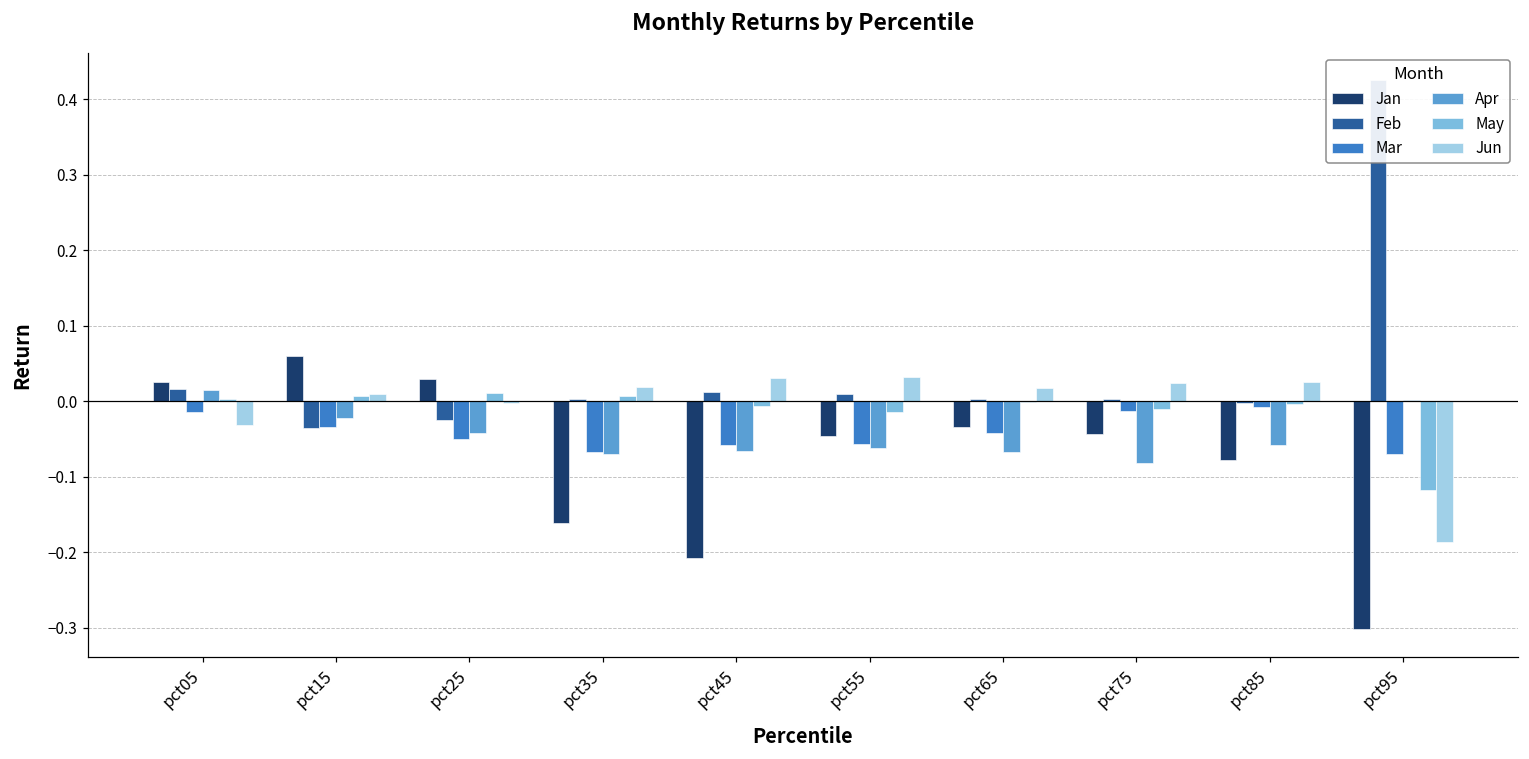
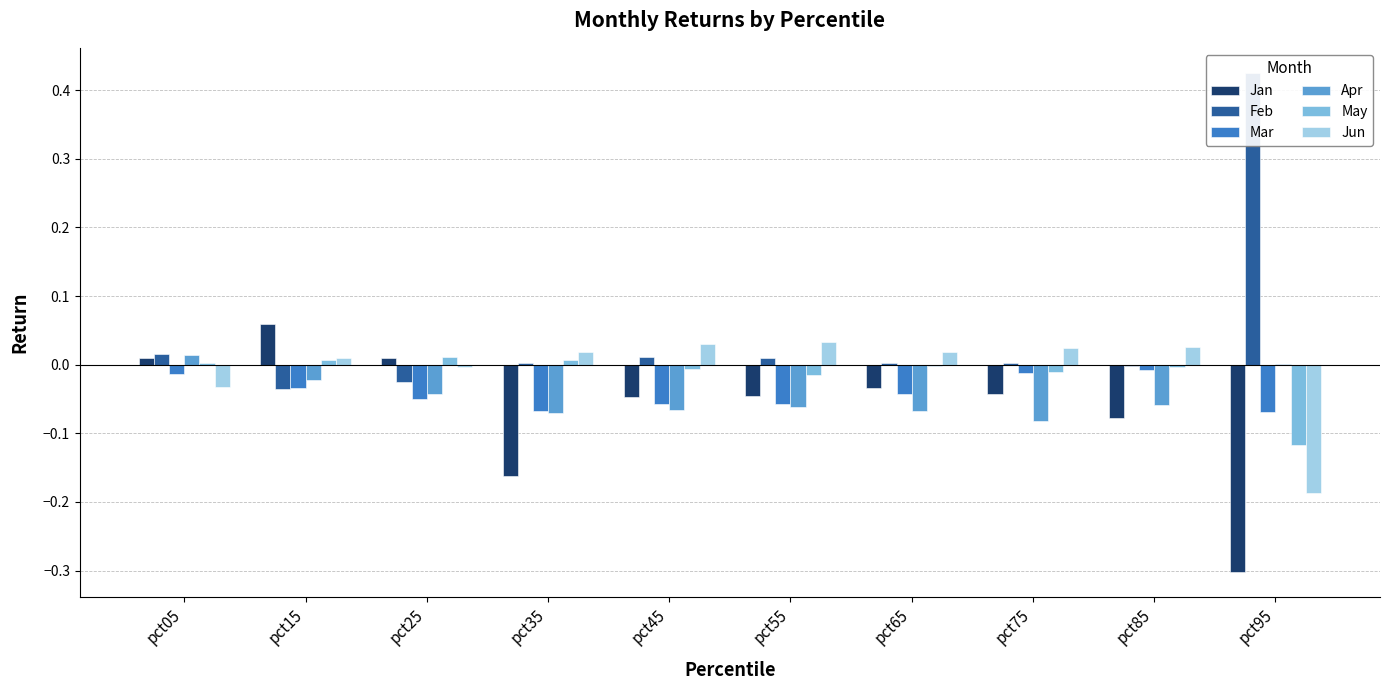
Jan, pct05: 0.03 -> 0.01
Jan, pct25: 0.03 -> 0.01
Jan, pct45: -0.21 -> -0.05
